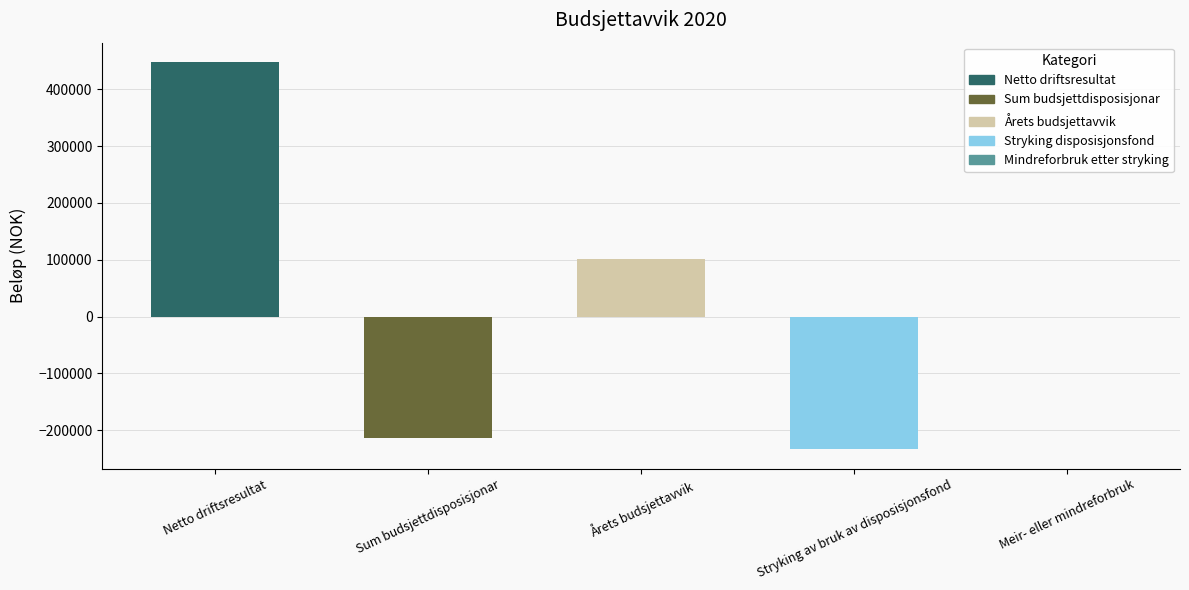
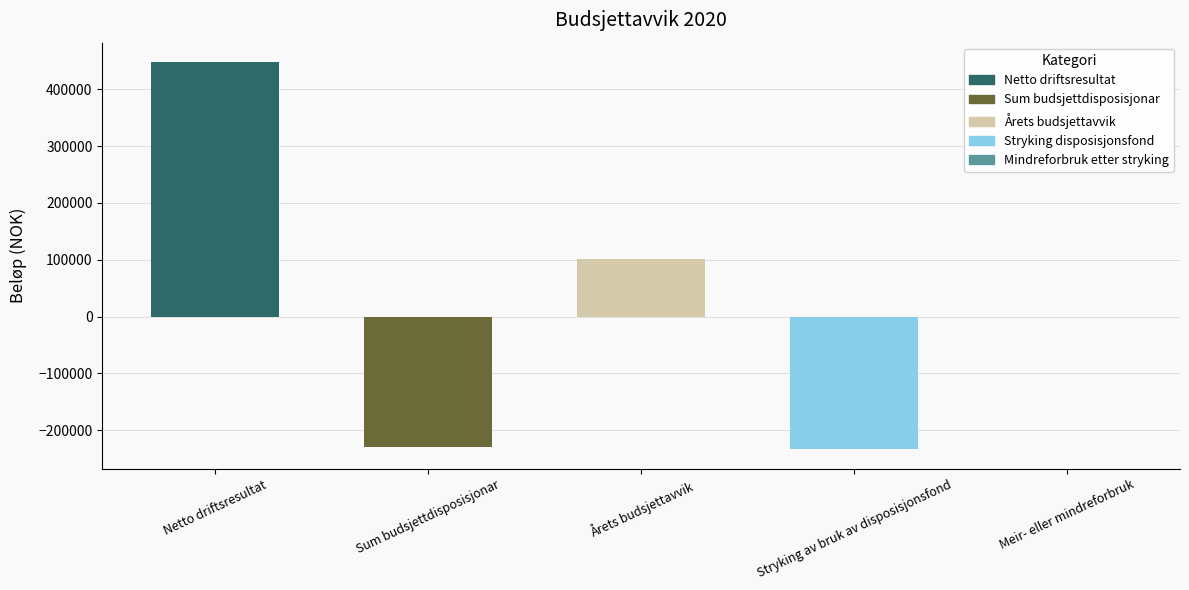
Sum budsjettdisposisjonar: -210000 -> -230000
